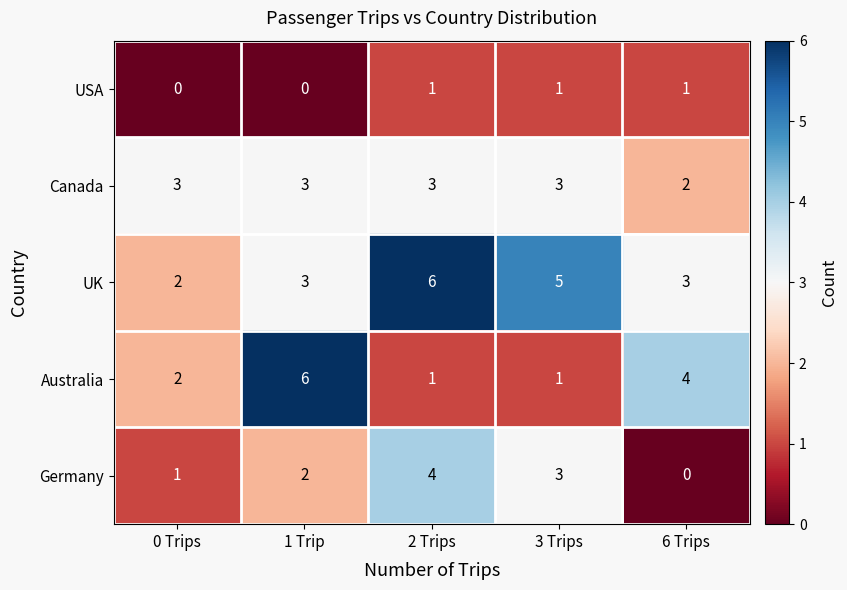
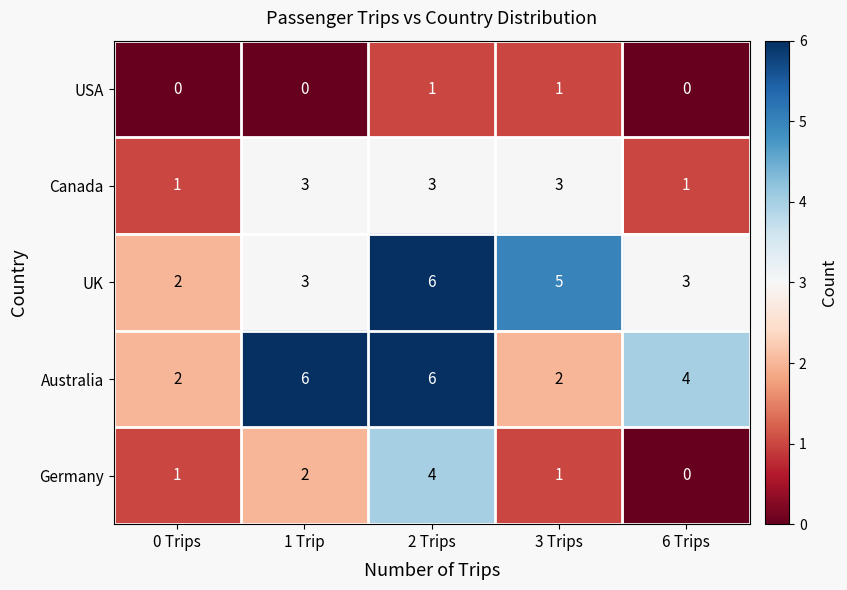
USA, 6 Trips: 1 -> 0
Canada, 0 Trips: 3 -> 1
Canada, 6 Trips: 2 -> 1
Australia, 2 Trips: 1 -> 6
Australia, 3 Trips: 1 -> 2
Germany, 3 Trips: 3 -> 1
